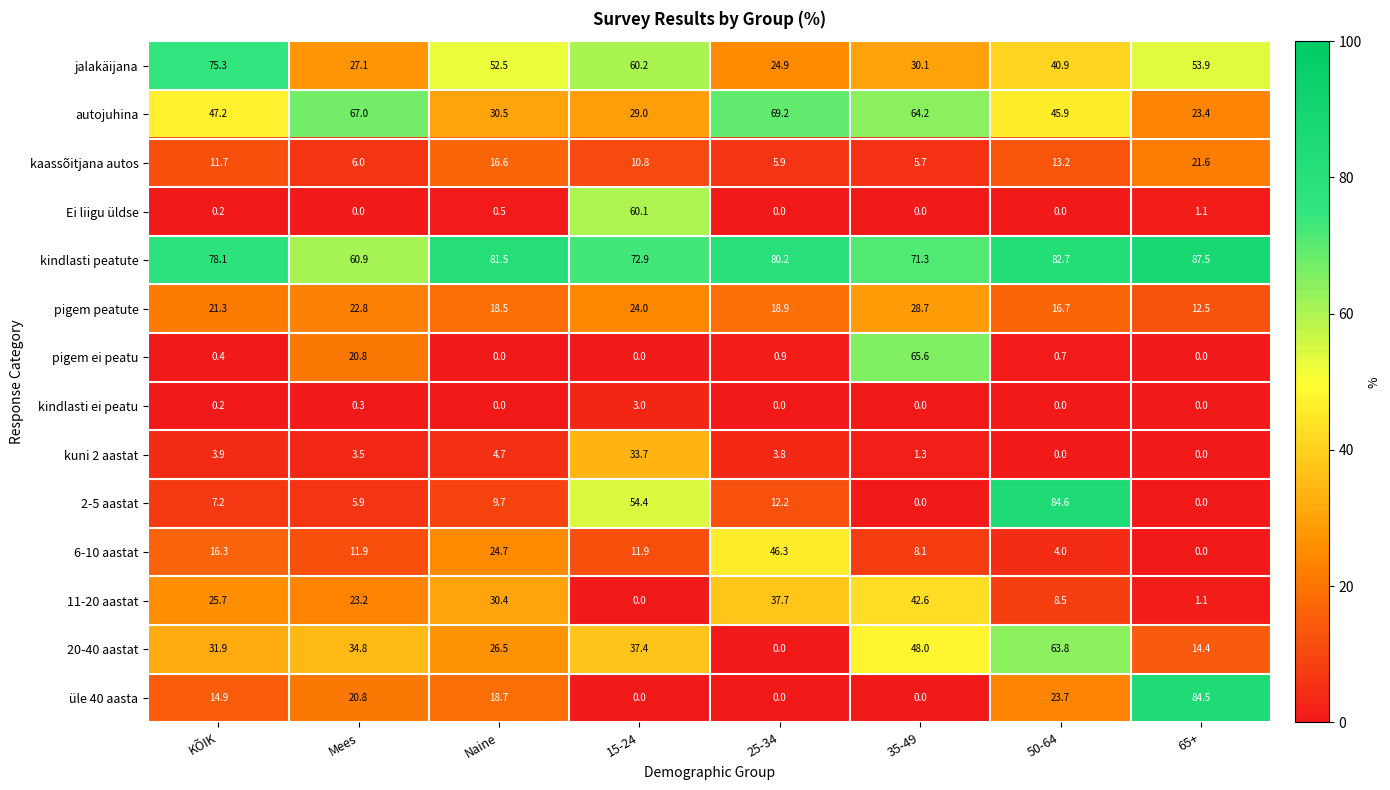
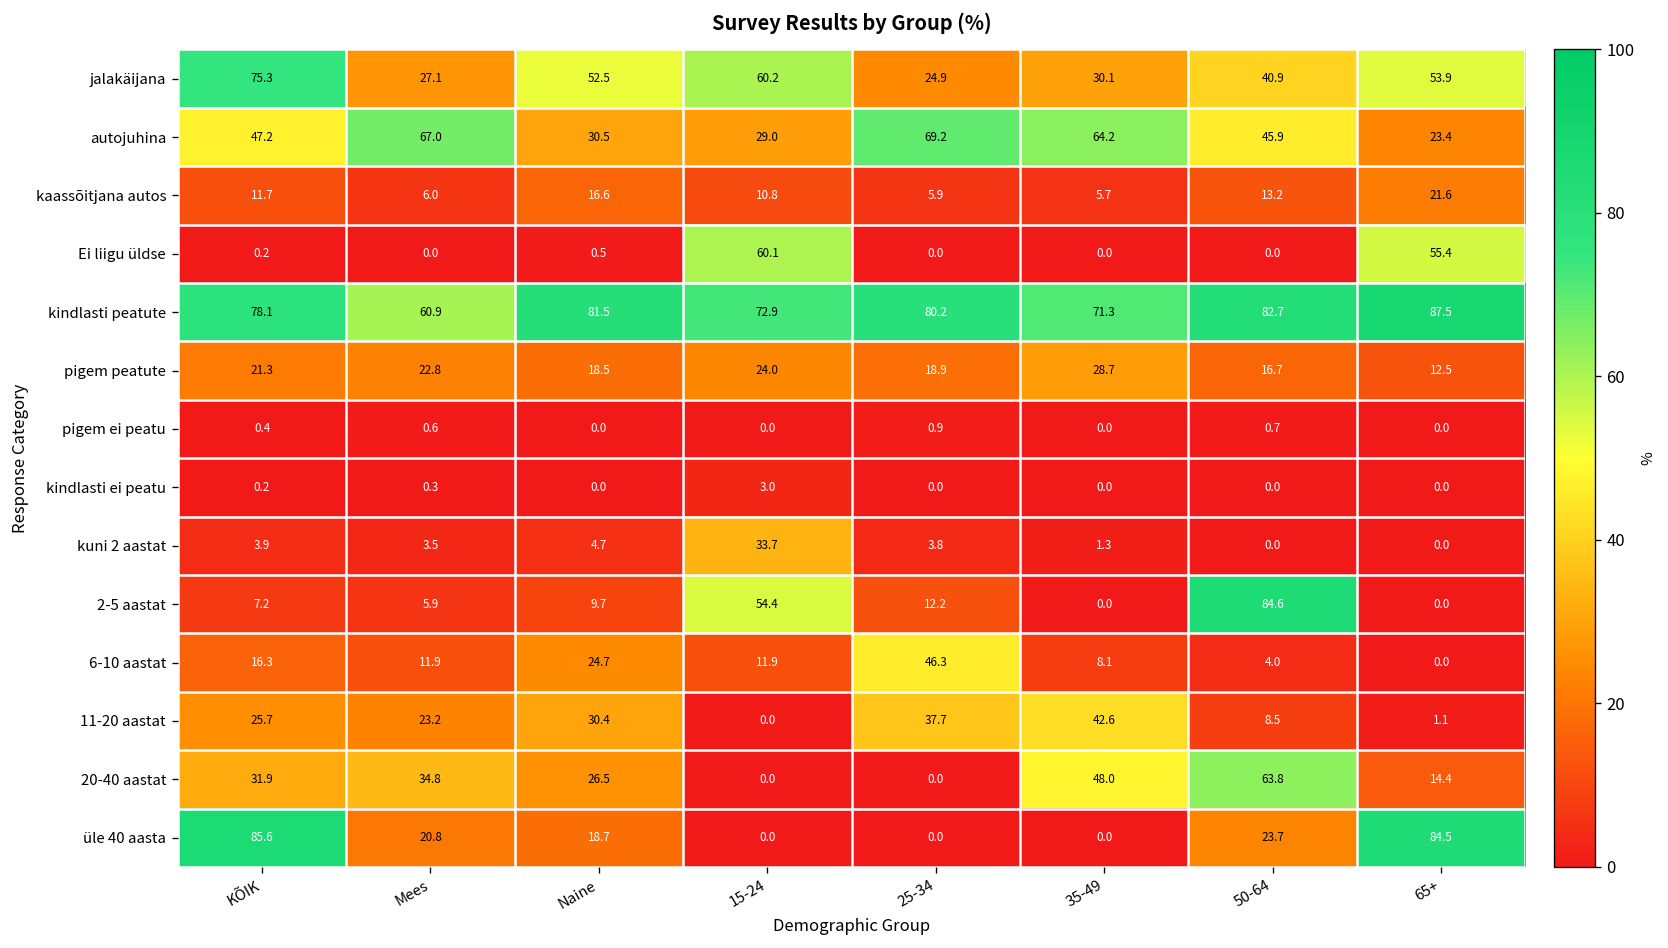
Ei liigu üldse, 65+: 1.1 -> 55.4
pigem ei peatu, Mees: 20.8 -> 0.6
pigem ei peatu, 35-49: 65.6 -> 0.0
20-40 aastat, 15-24: 37.4 -> 0.0
üle 40 aasta, KÕIK: 14.9 -> 85.6
